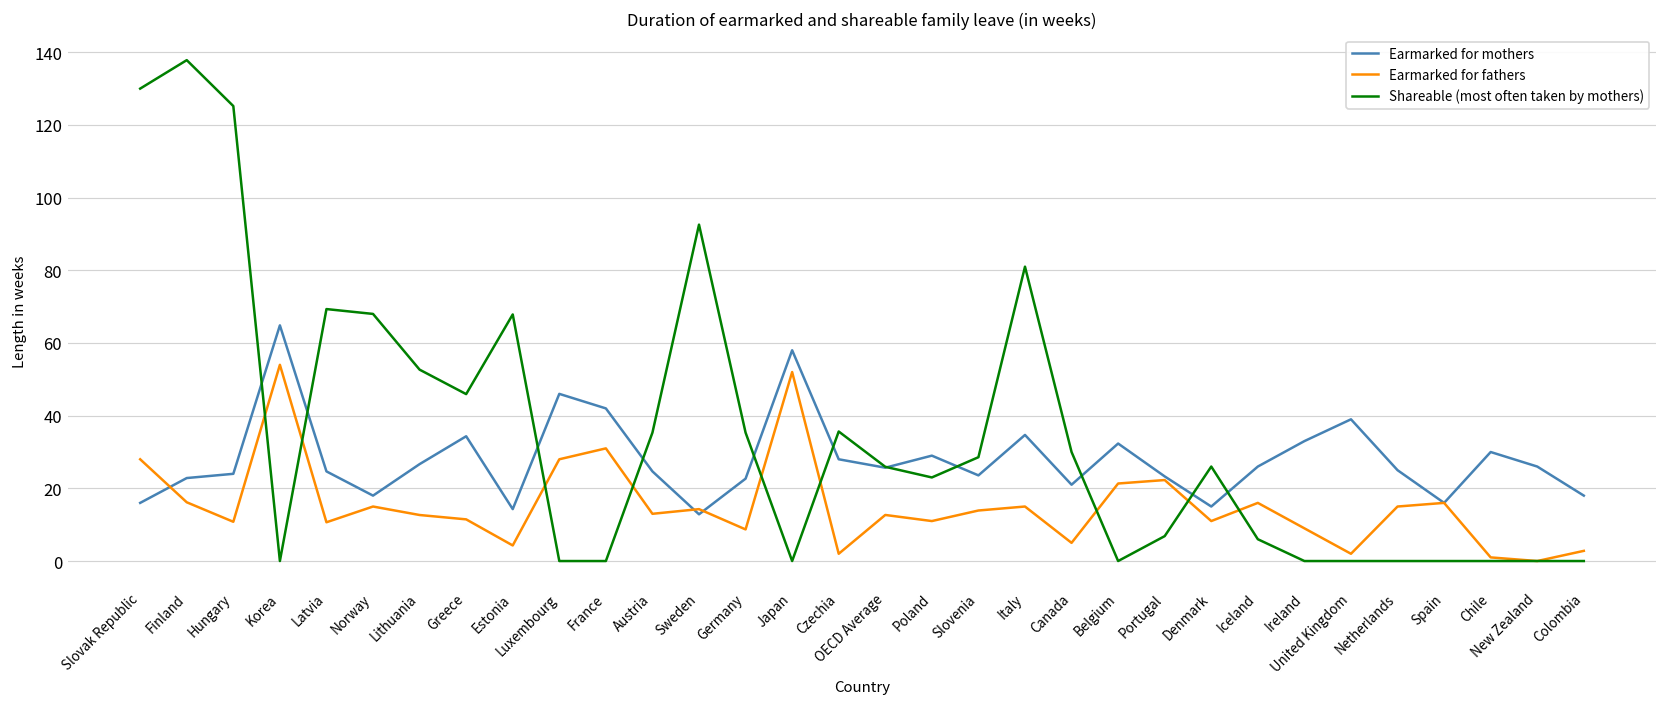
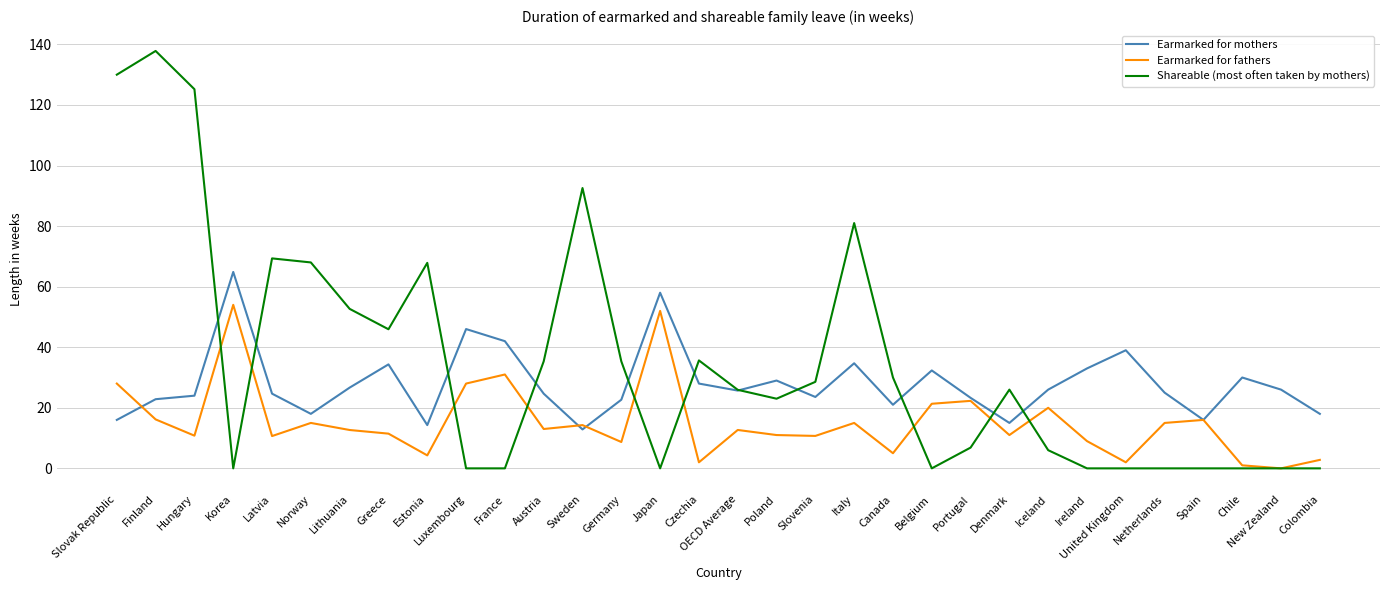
Earmarked for fathers, Slovenia: 14 -> 11
Earmarked for fathers, Iceland: 16 -> 20
